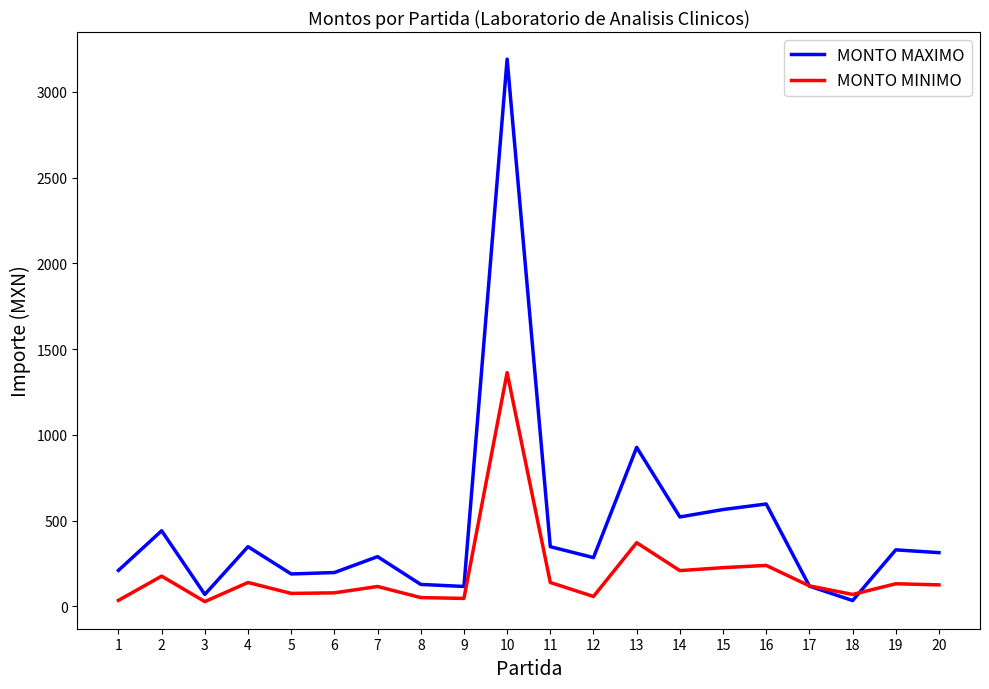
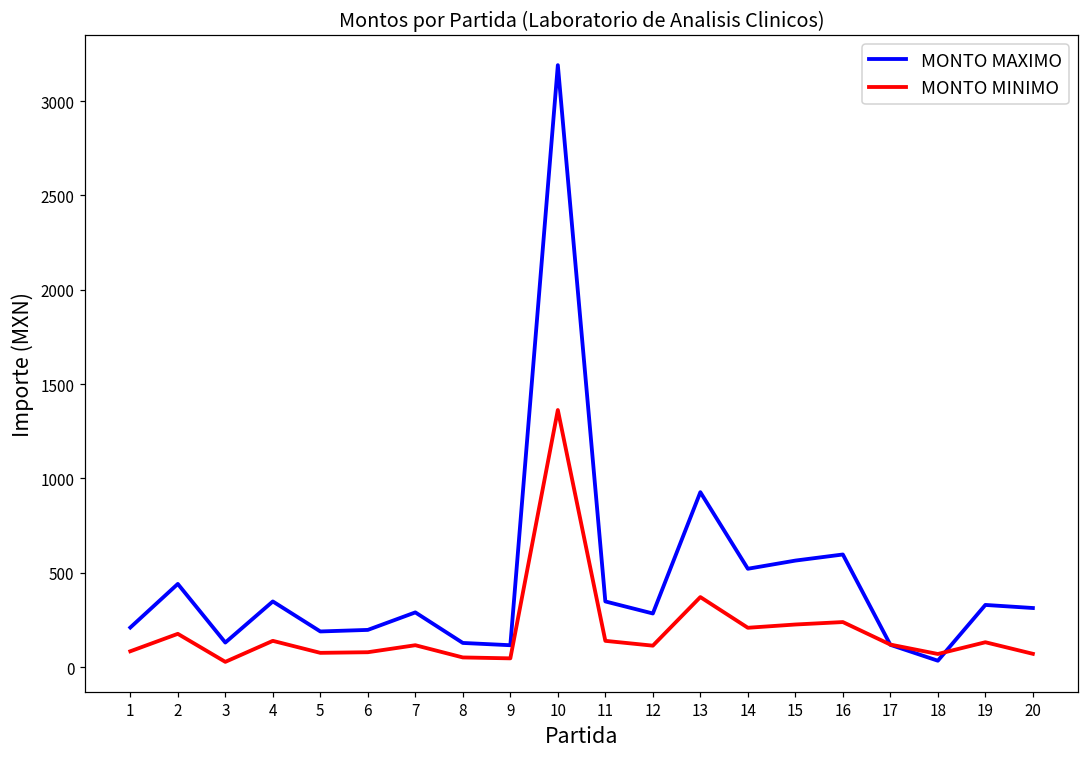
MONTO MINIMO, 1: 30 -> 80
MONTO MAXIMO, 3: 70 -> 130
MONTO MINIMO, 12: 60 -> 110
MONTO MINIMO, 20: 130 -> 70
